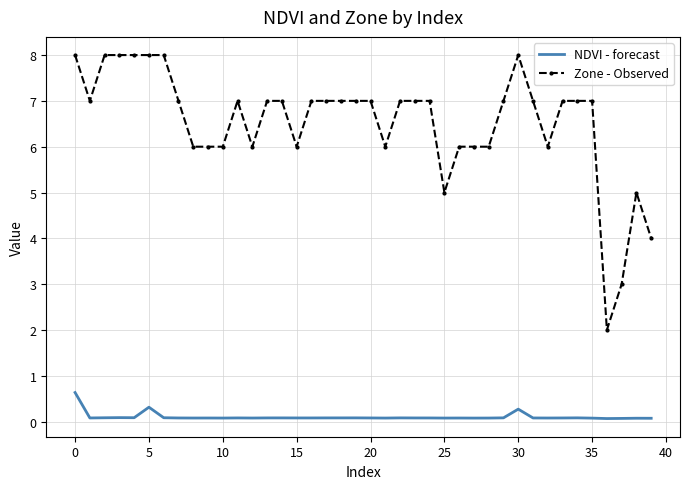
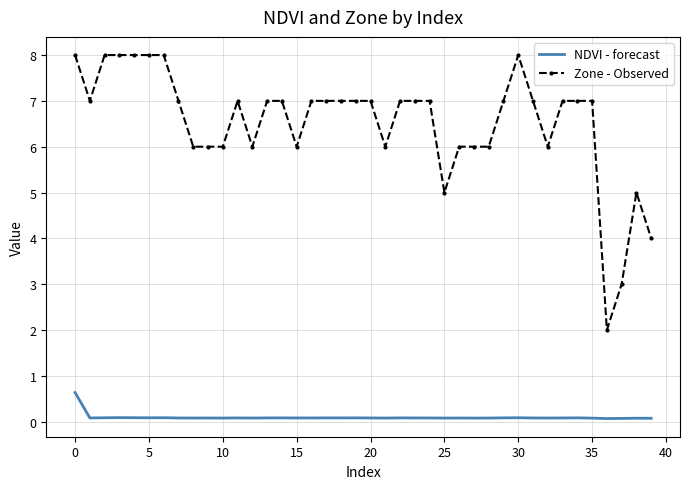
NDVI - forecast, 5: 0.3 -> 0.1
NDVI - forecast, 30: 0.3 -> 0.1
